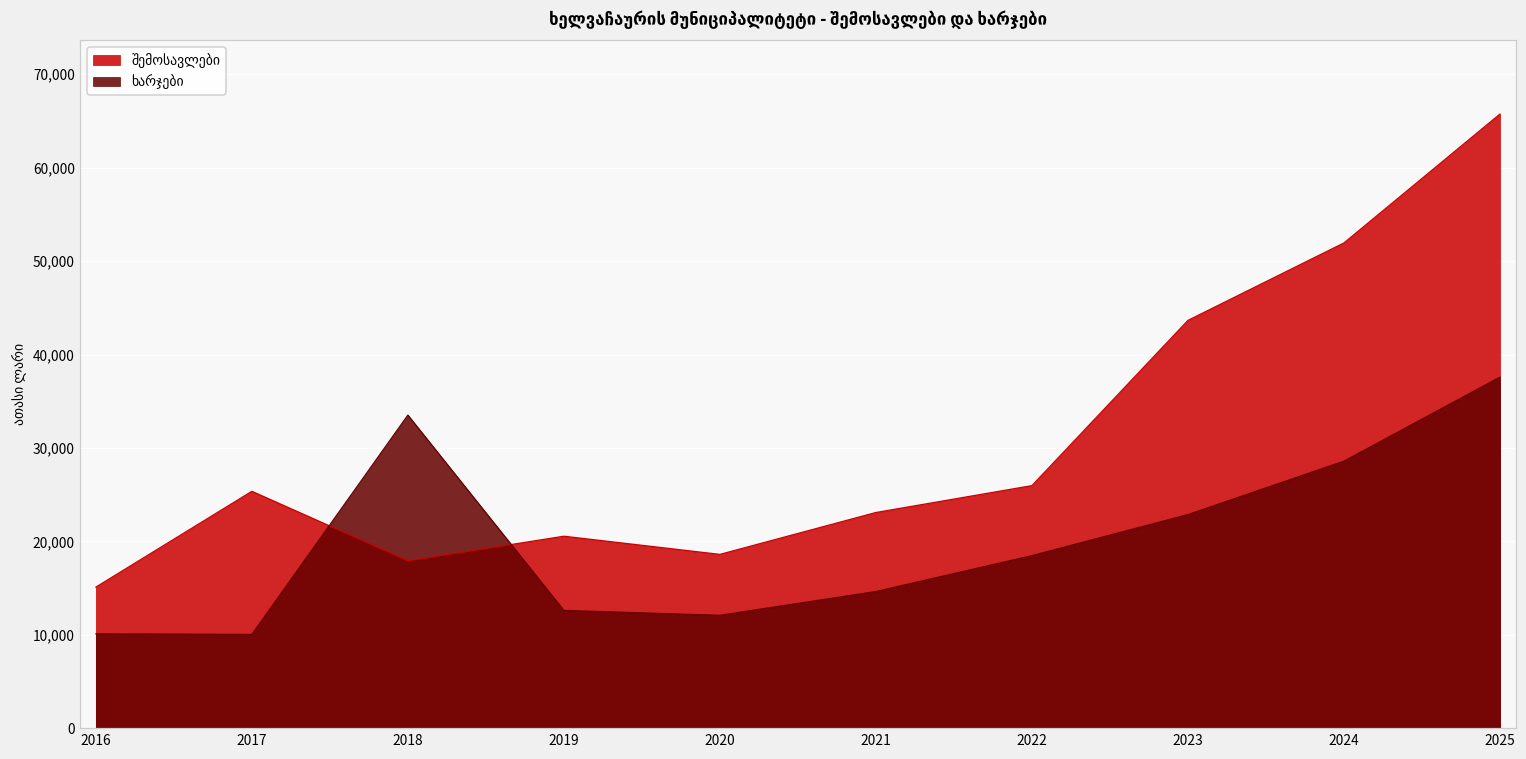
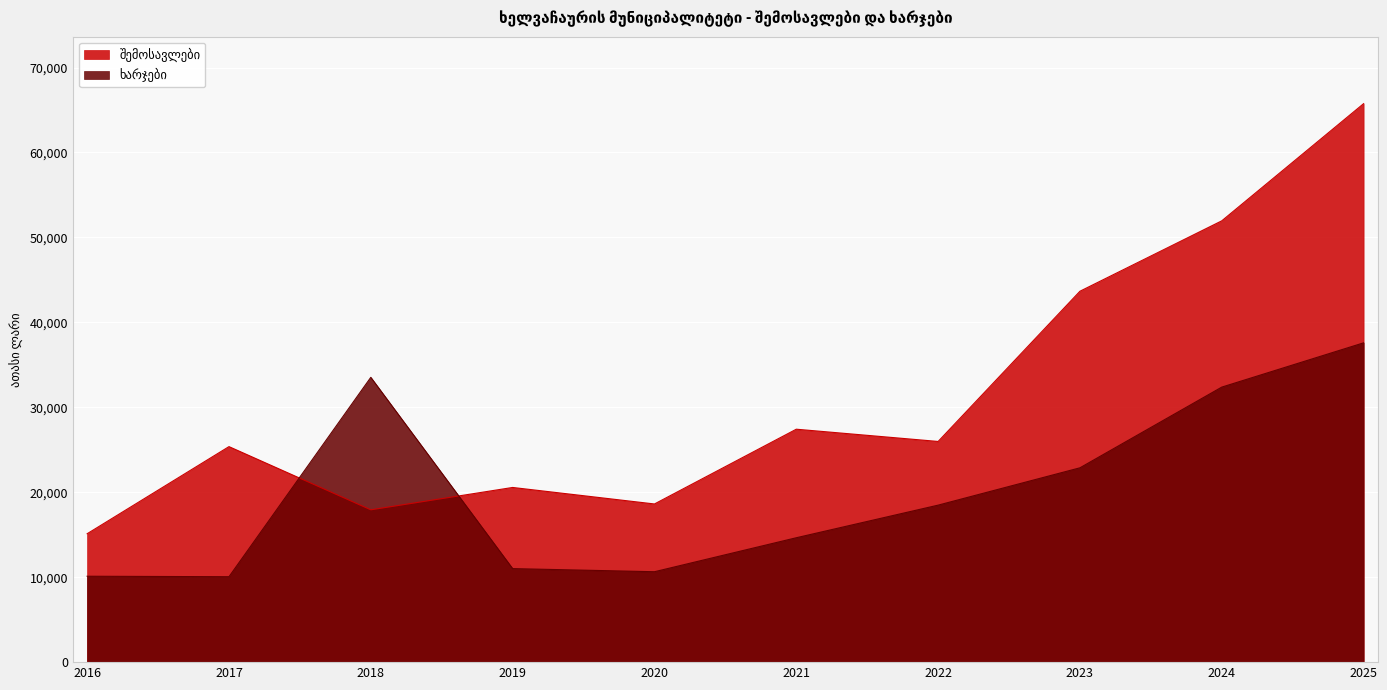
ხარჯები, 2019: 13,000 -> 11,000
ხარჯები, 2020: 12,000 -> 11,000
შემოსავლები, 2021: 23,000 -> 27,000
ხარჯები, 2024: 29,000 -> 32,000
